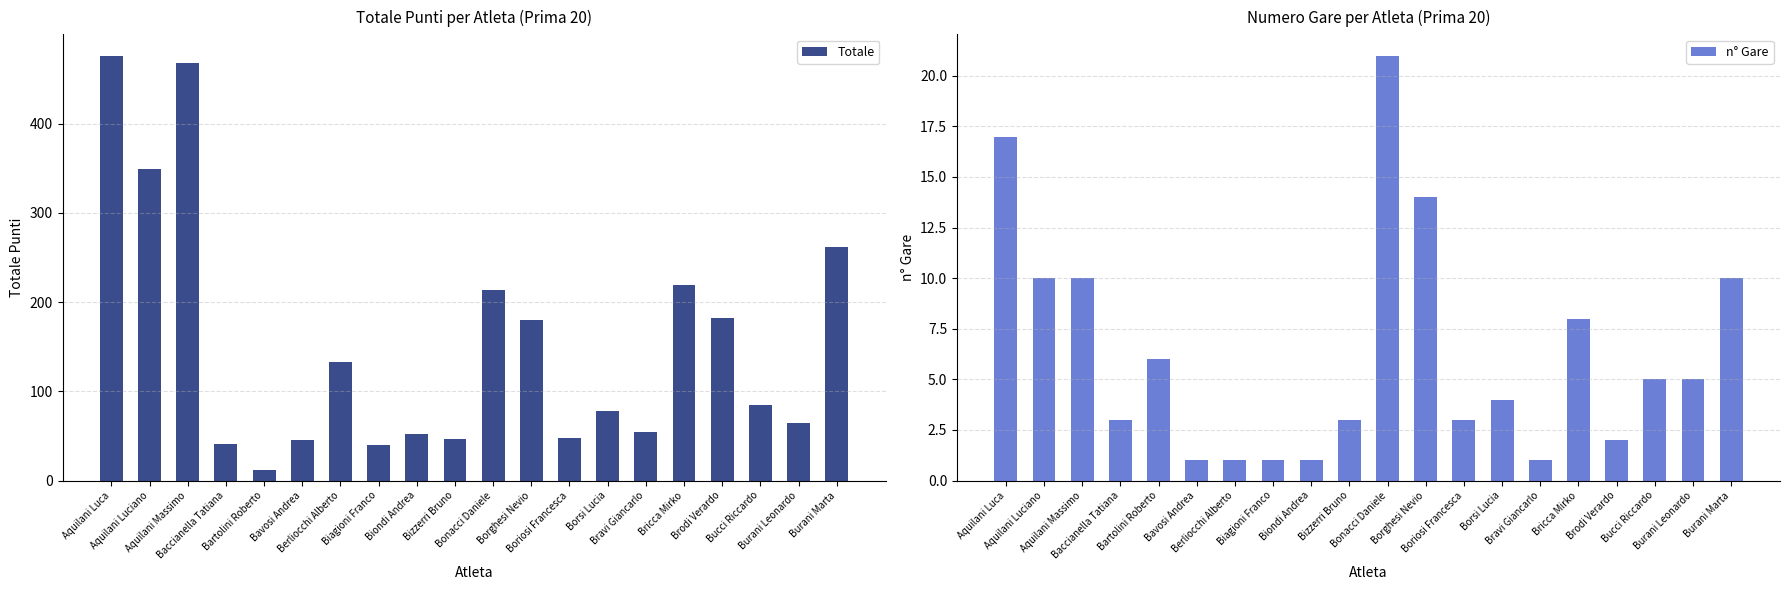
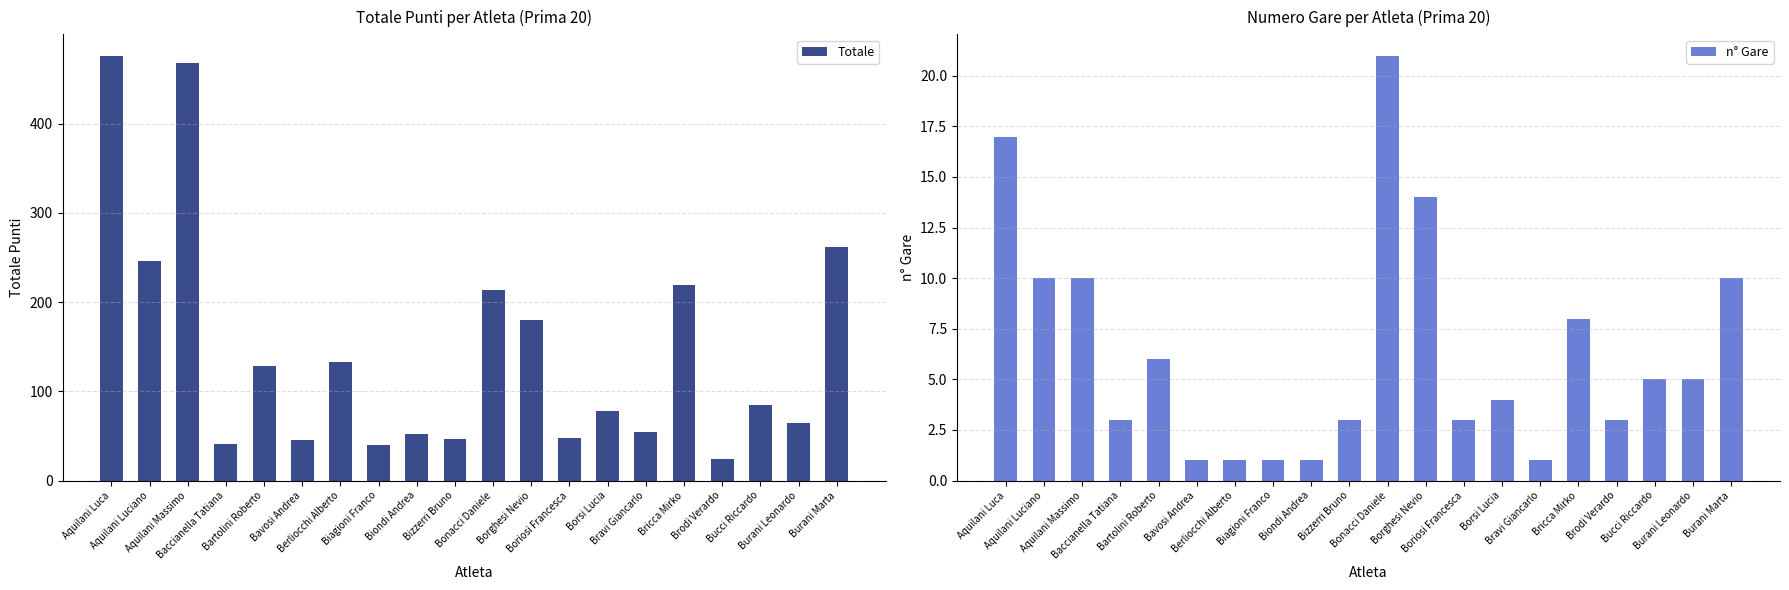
Totale Punti per Atleta (Prima 20), Aquilani Luciano: 350 -> 250
Totale Punti per Atleta (Prima 20), Bartolini Roberto: 10 -> 130
Totale Punti per Atleta (Prima 20), Brodi Verardo: 180 -> 20
Numero Gare per Atleta (Prima 20), Brodi Verardo: 2 -> 3
